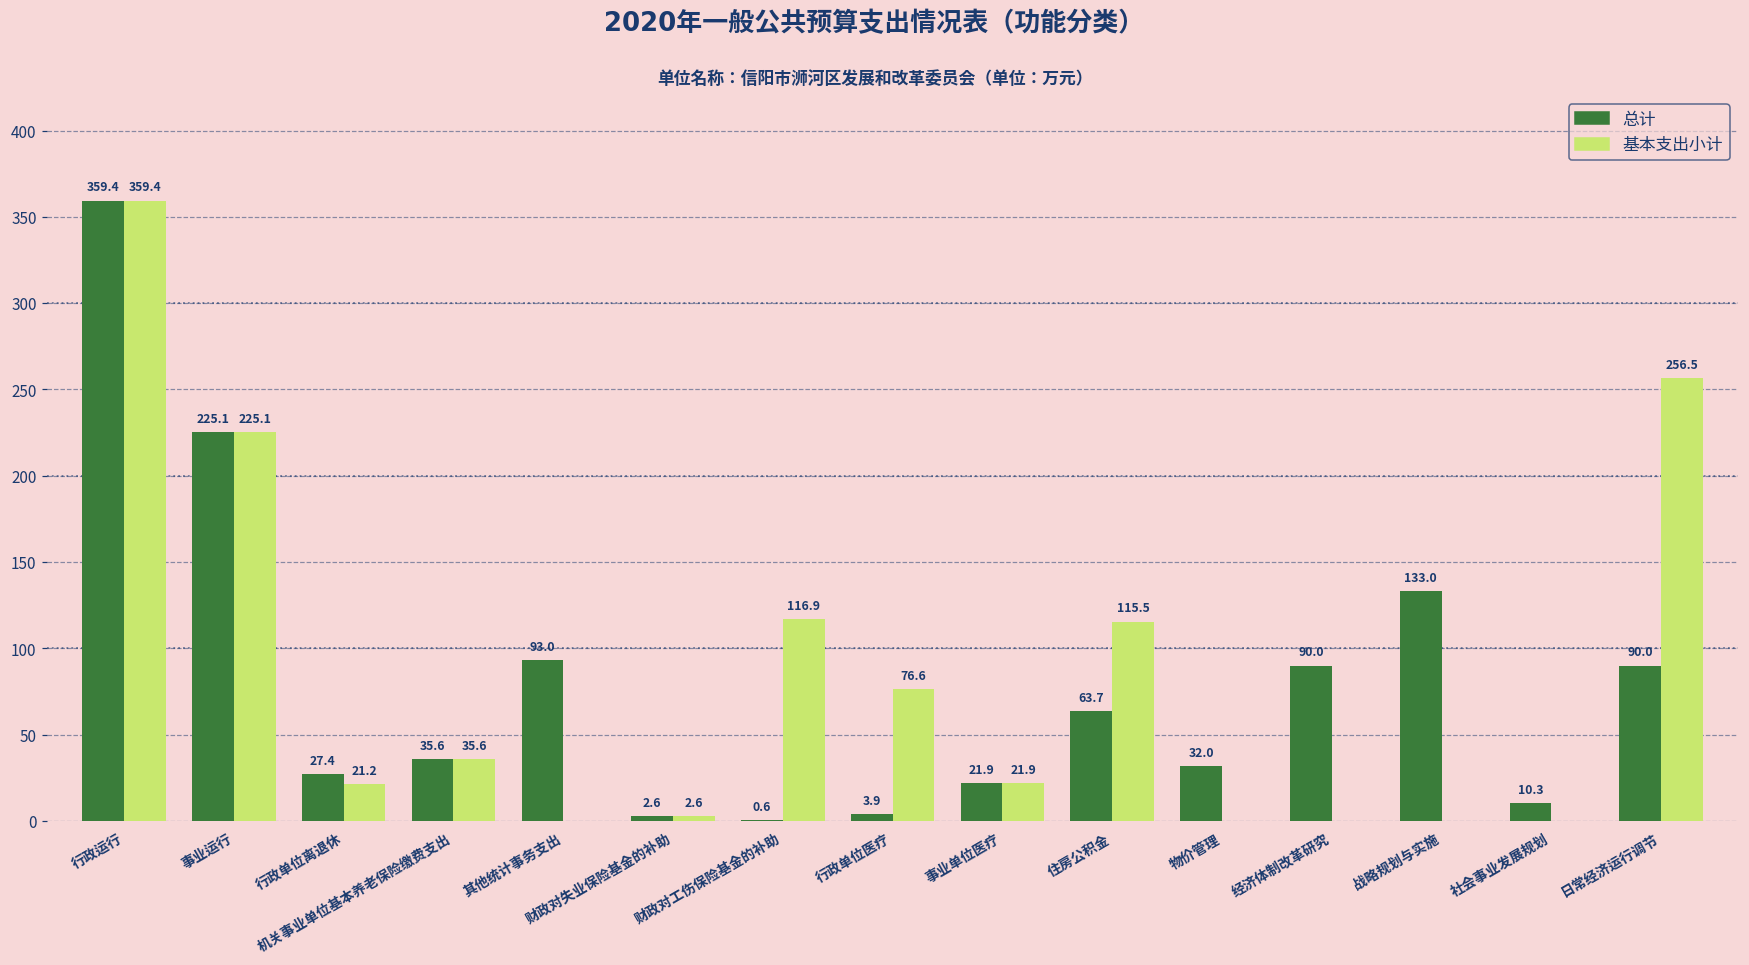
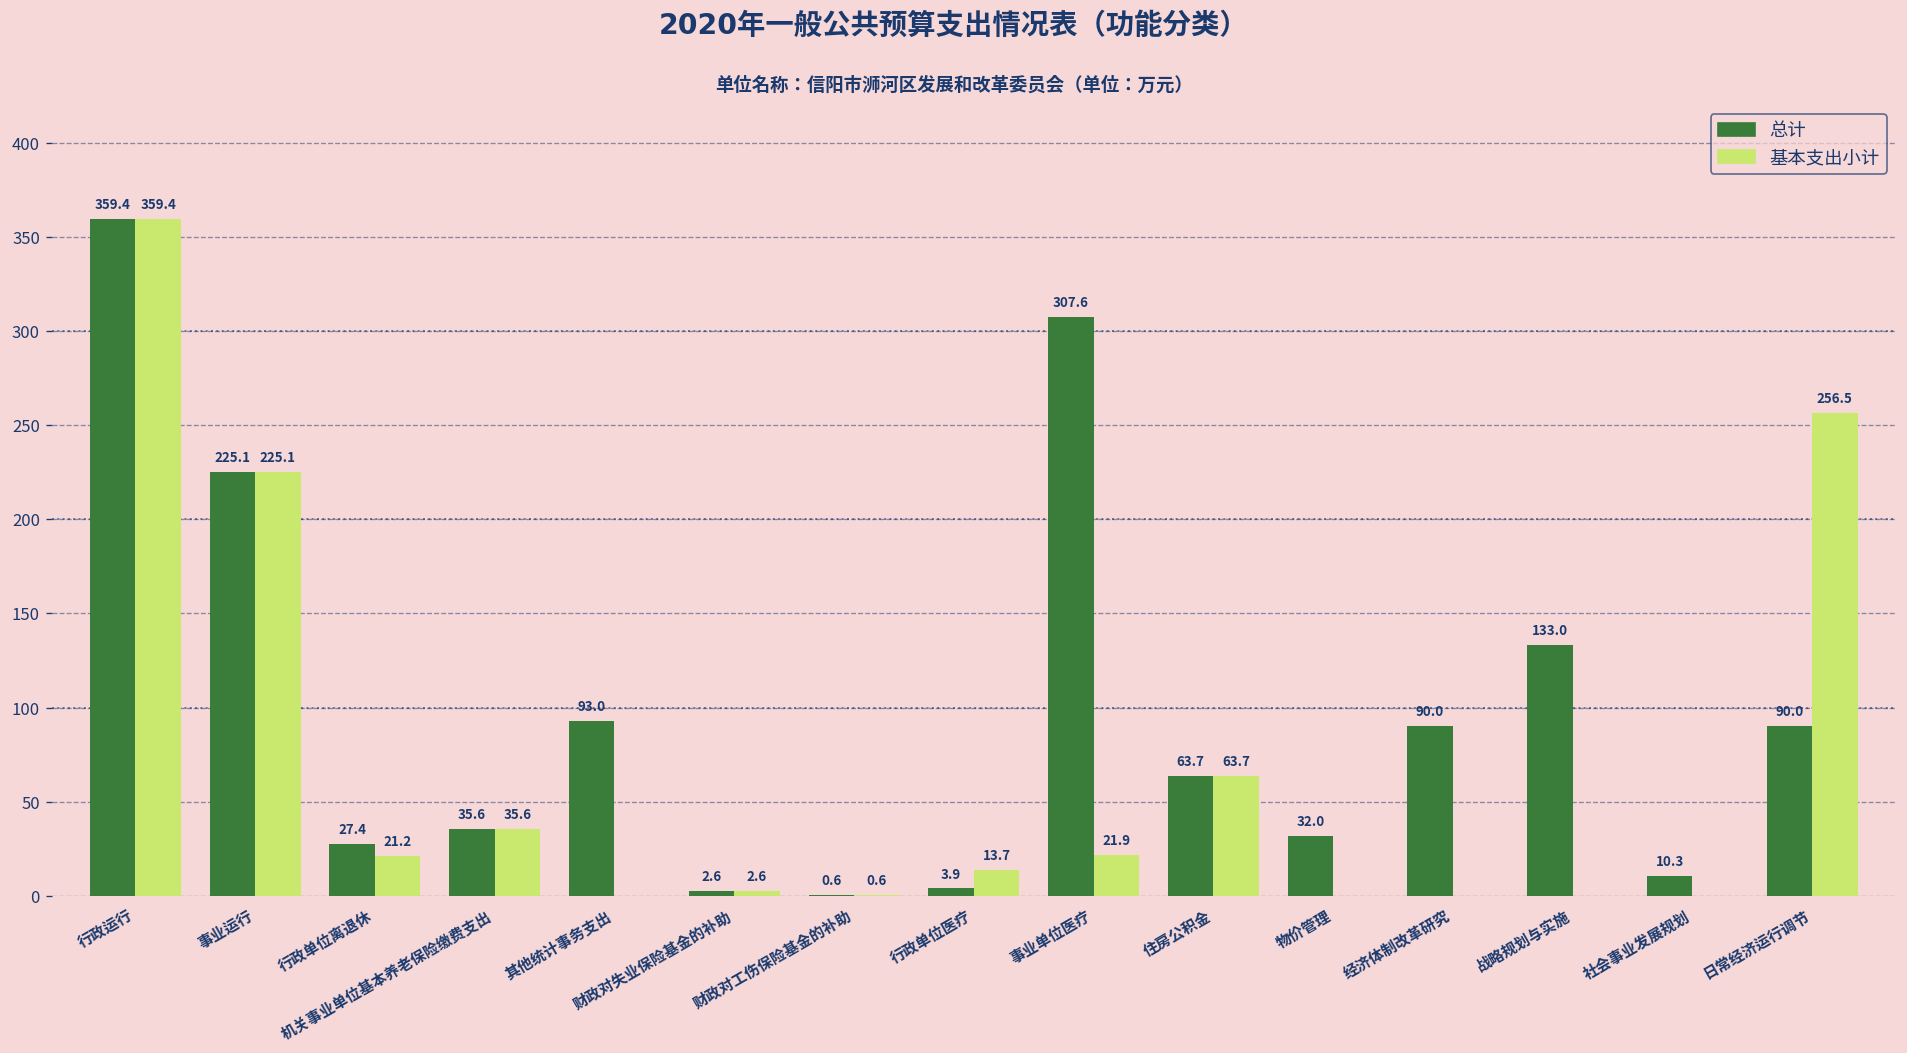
基本支出小计, 财政对工伤保险基金的补助: 116.9 -> 0.6
基本支出小计, 行政单位医疗: 76.6 -> 13.7
总计, 事业单位医疗: 21.9 -> 307.6
基本支出小计, 住房公积金: 115.5 -> 63.7
